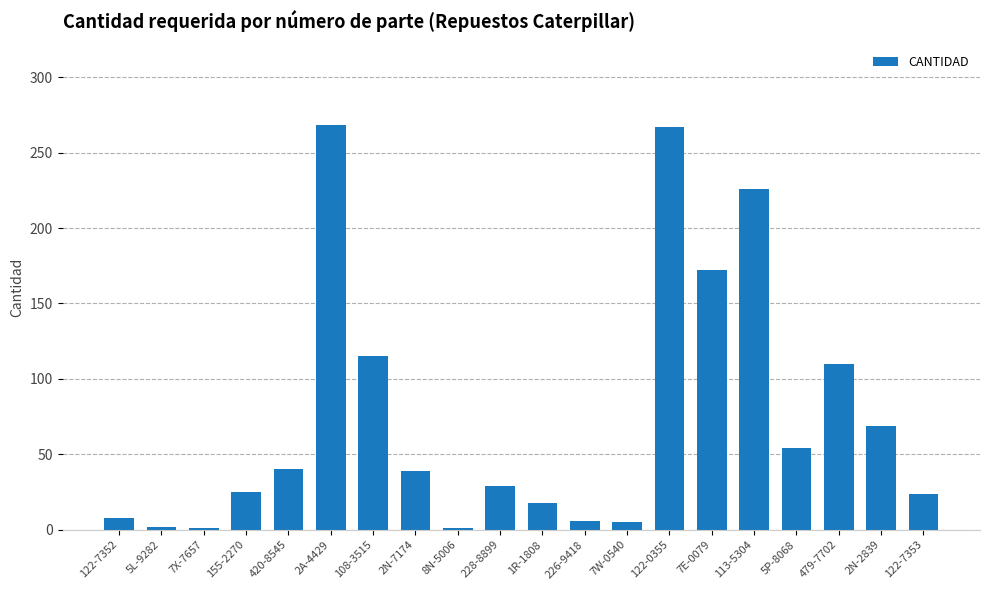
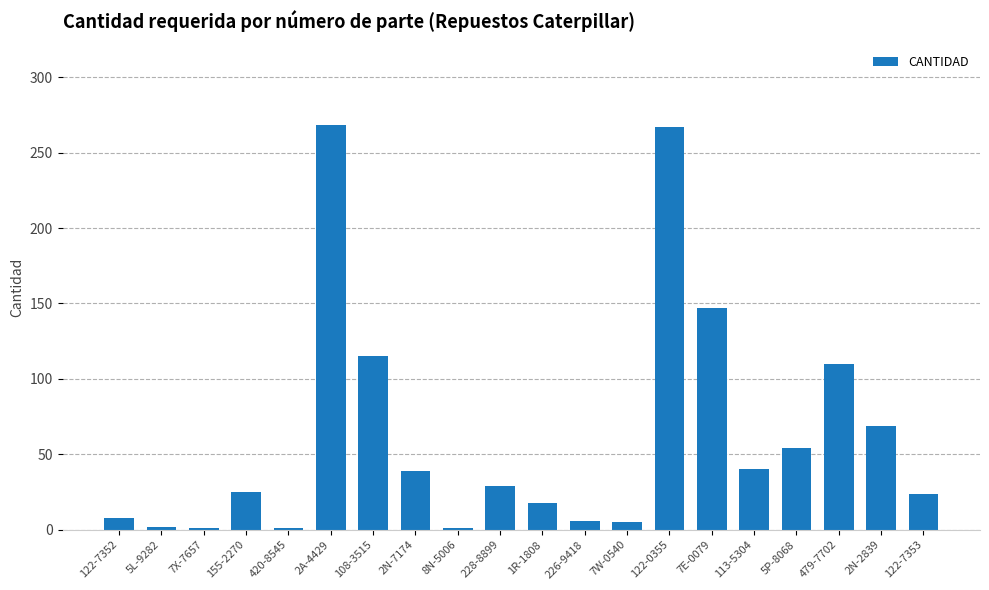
420-8545: 40 -> 1
7E-0079: 172 -> 147
113-5304: 226 -> 40
